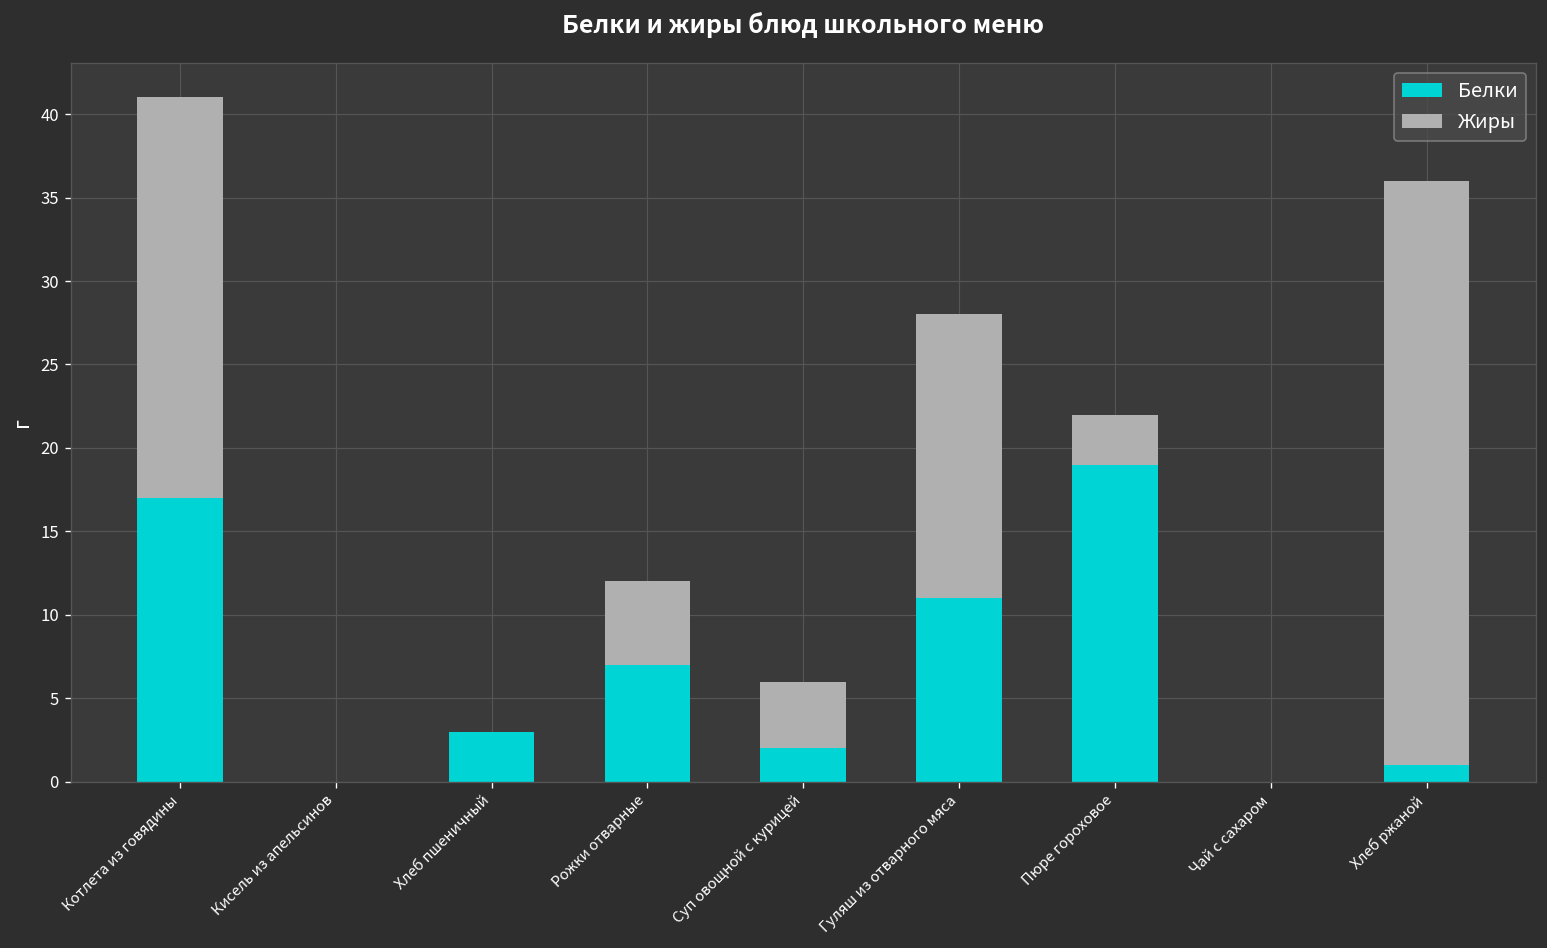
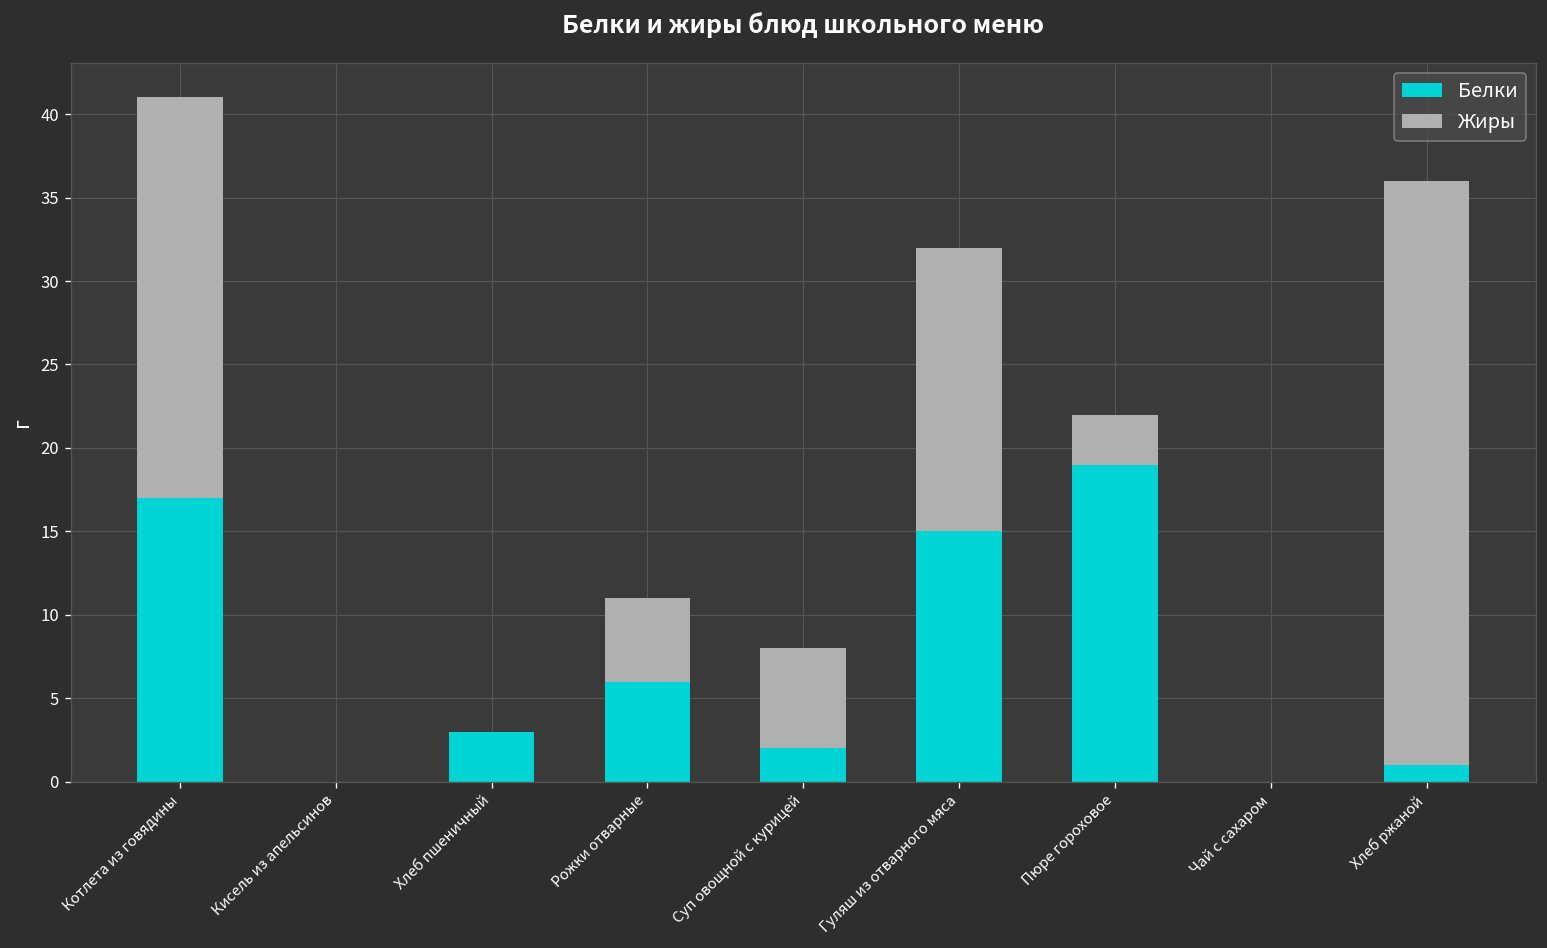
Белки, Рожки отварные: 7 -> 6
Жиры, Суп овощной с курицей: 4 -> 6
Белки, Гуляш из отварного мяса: 11 -> 15
